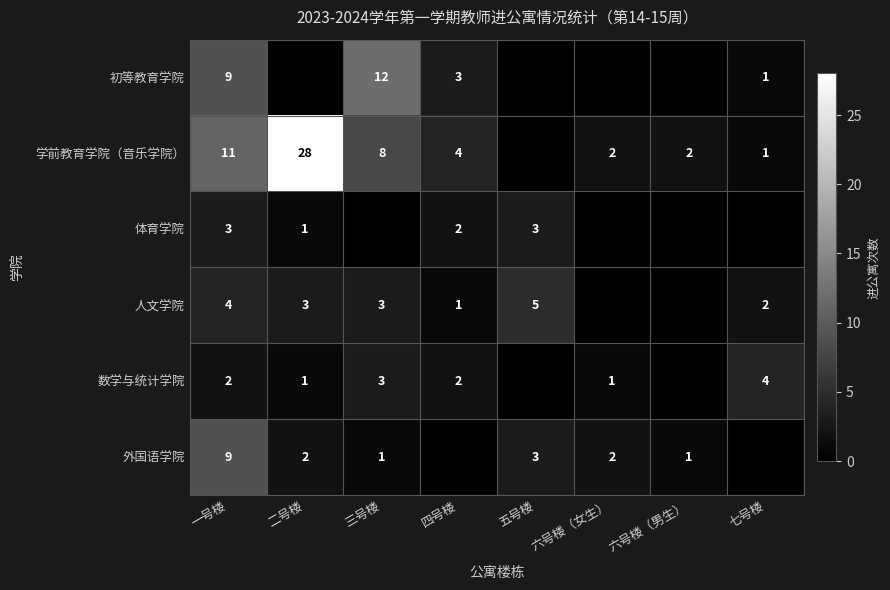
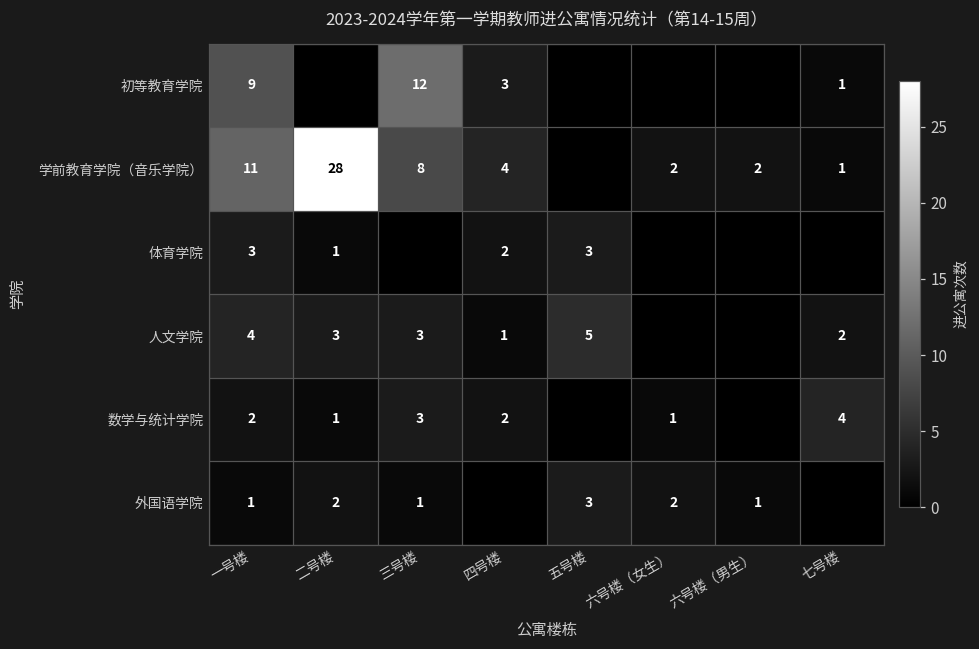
外国语学院, 一号楼: 9 -> 1
